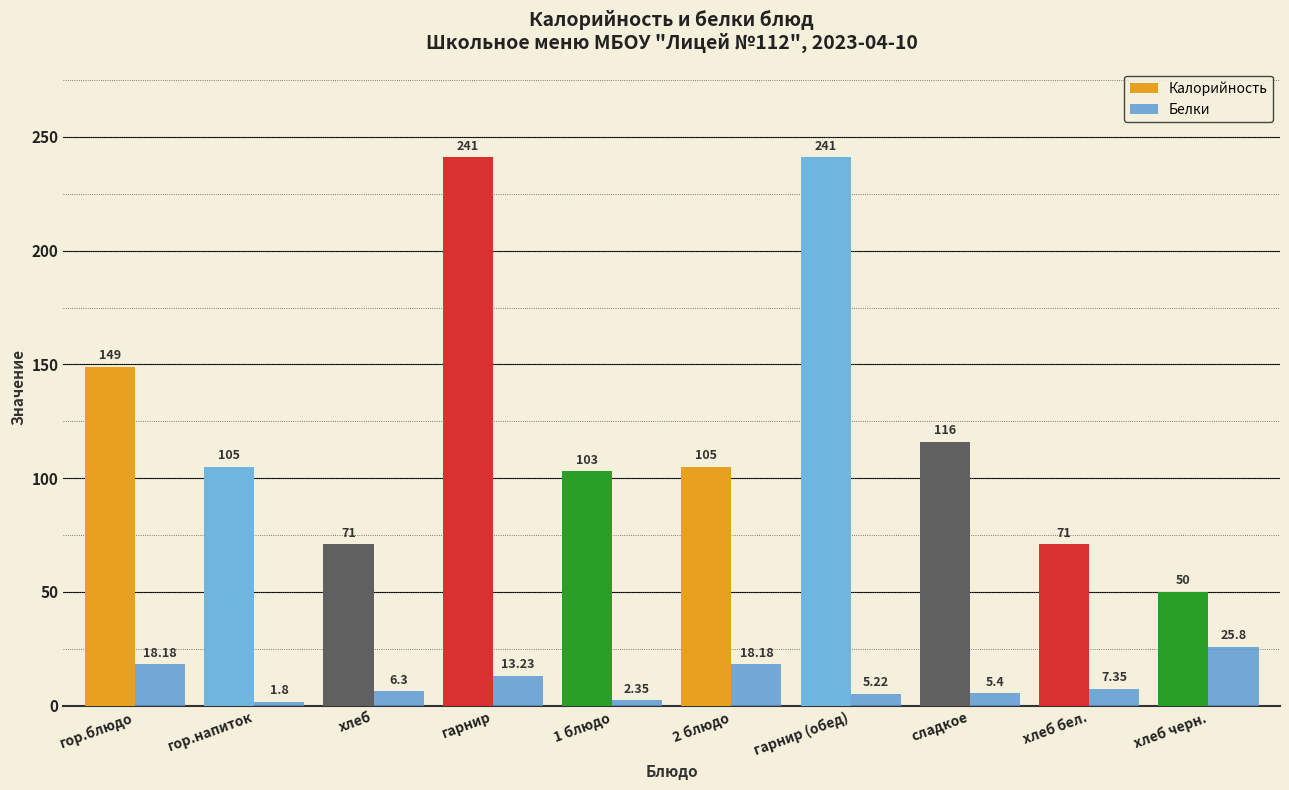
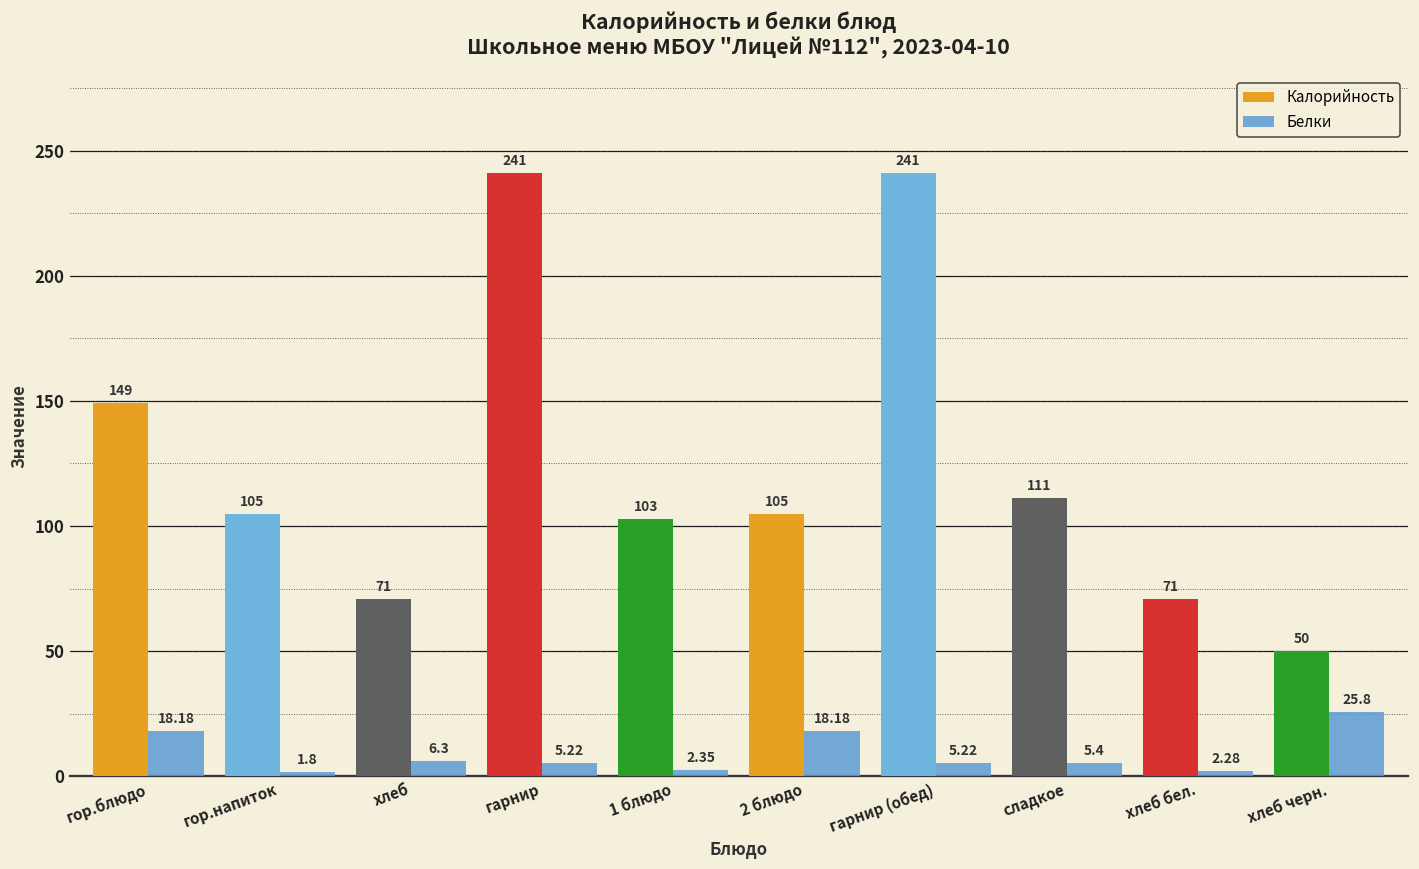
Белки, гарнир: 13.23 -> 5.22
Калорийность, сладкое: 116 -> 111
Белки, хлеб бел.: 7.35 -> 2.28
